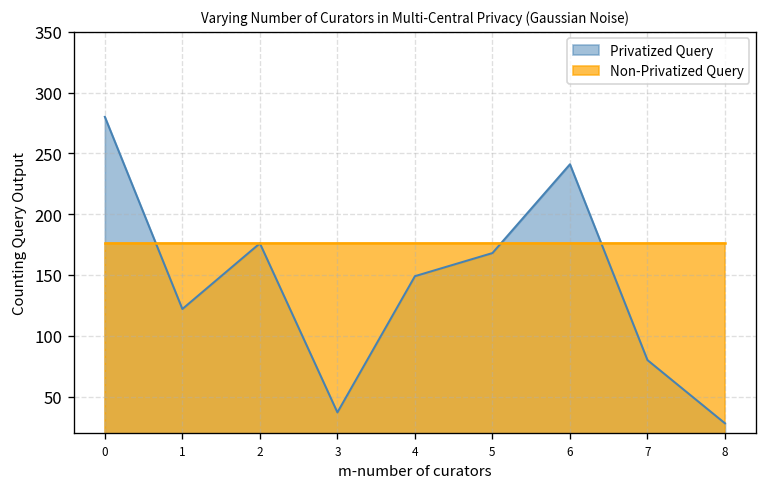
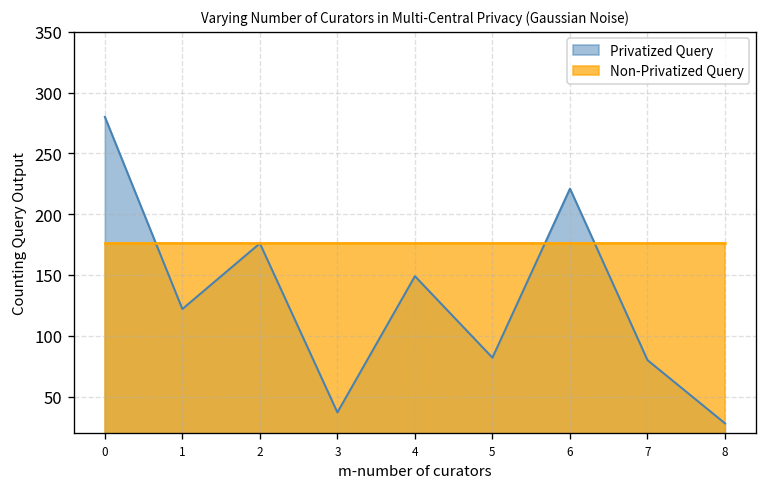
Privatized Query, 5: 168 -> 82
Privatized Query, 6: 241 -> 221
